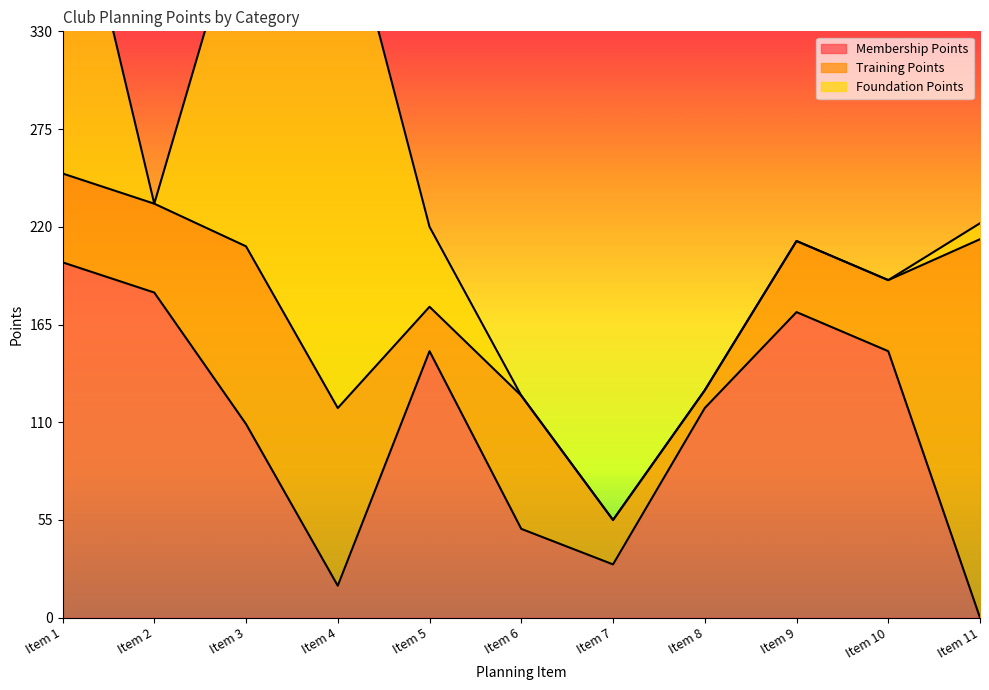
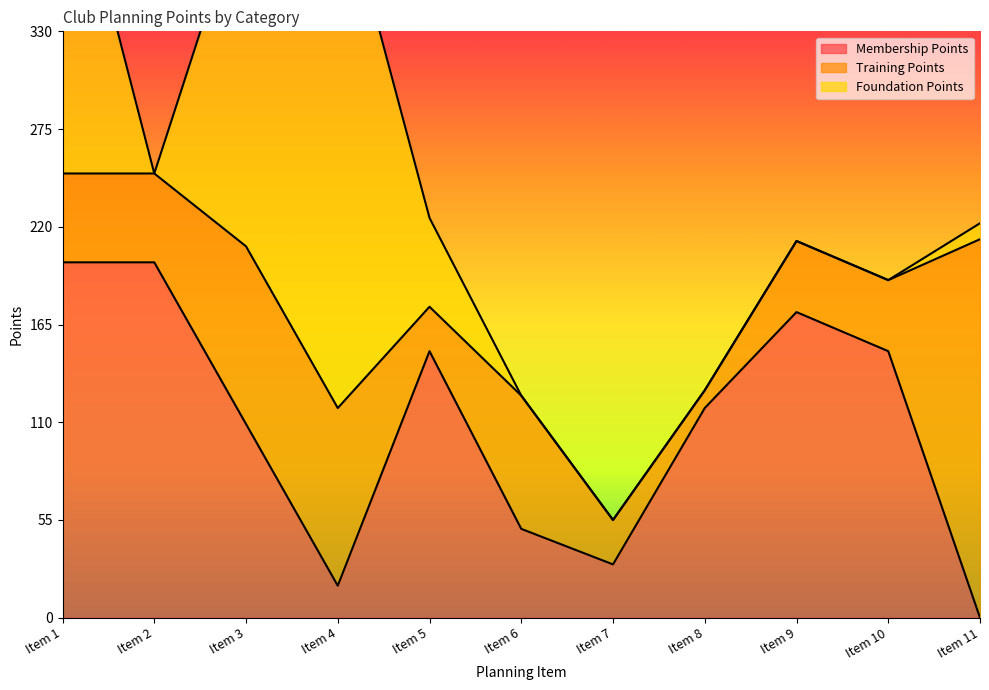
Membership Points, Item 2: 183 -> 200
Foundation Points, Item 5: 45 -> 50
